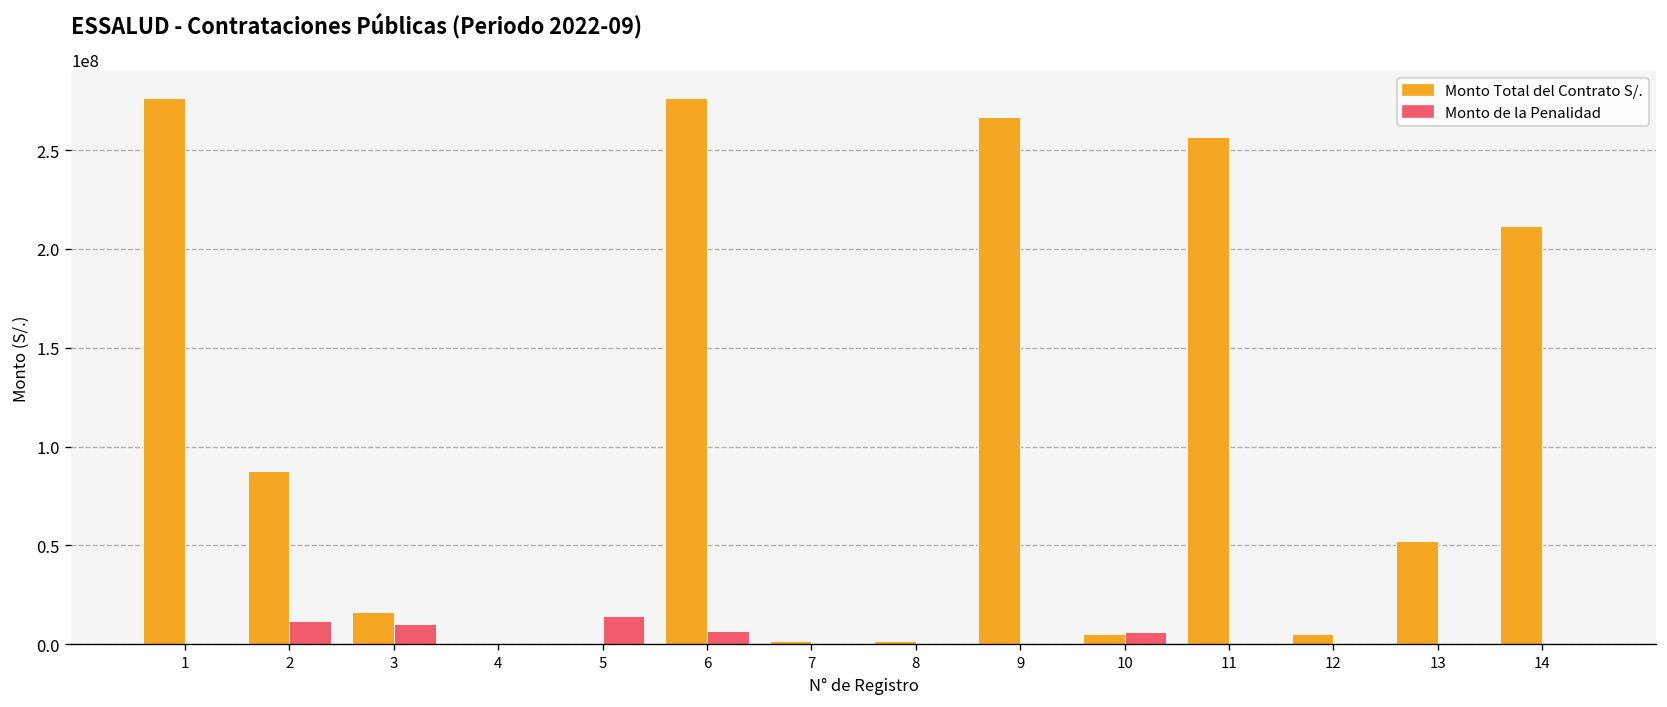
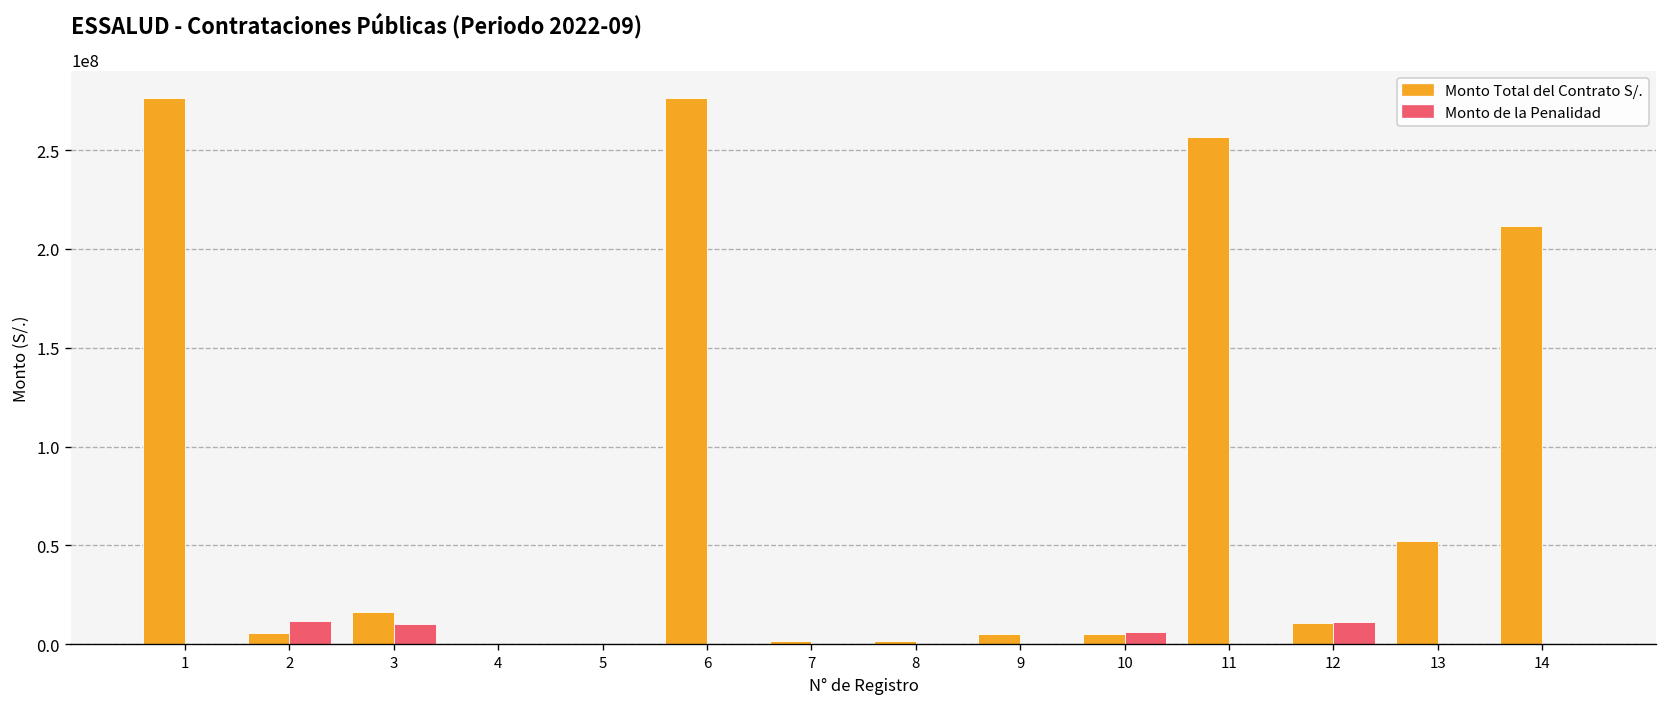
Monto Total del Contrato S/., 2: 87000000 -> 6000000
Monto de la Penalidad, 5: 14000000 -> 0
Monto de la Penalidad, 6: 7000000 -> 0
Monto Total del Contrato S/., 9: 267000000 -> 5000000
Monto Total del Contrato S/., 12: 5000000 -> 11000000
Monto de la Penalidad, 12: 0 -> 11000000
